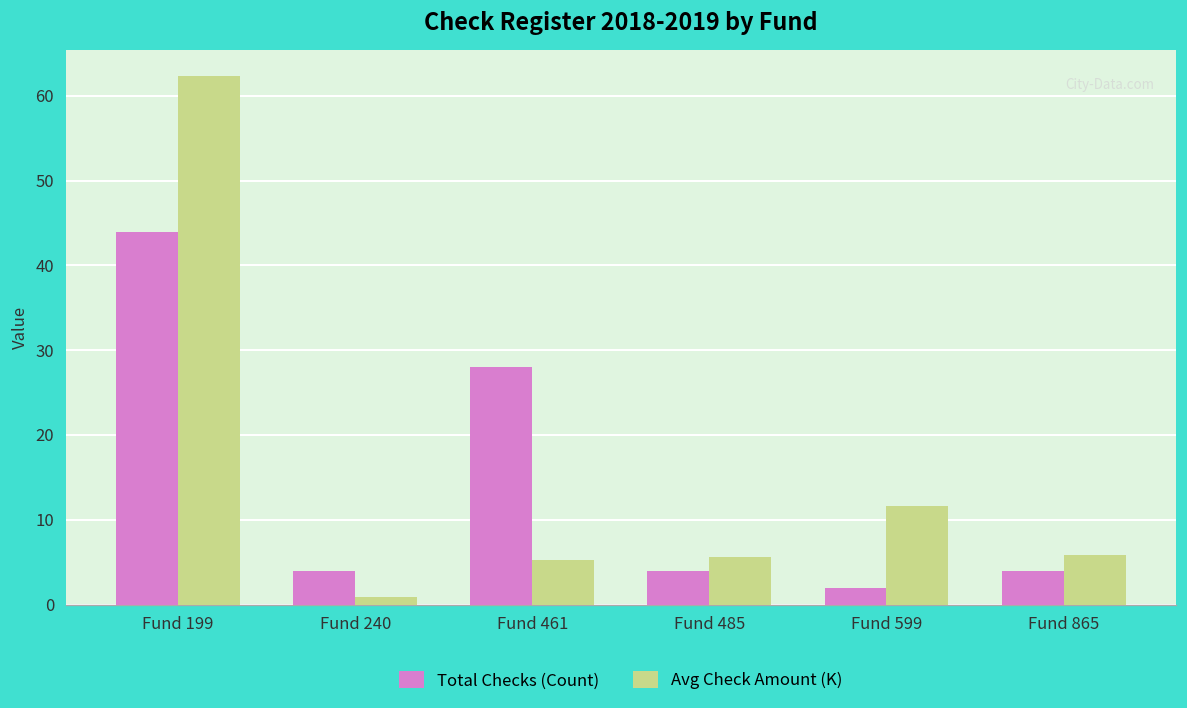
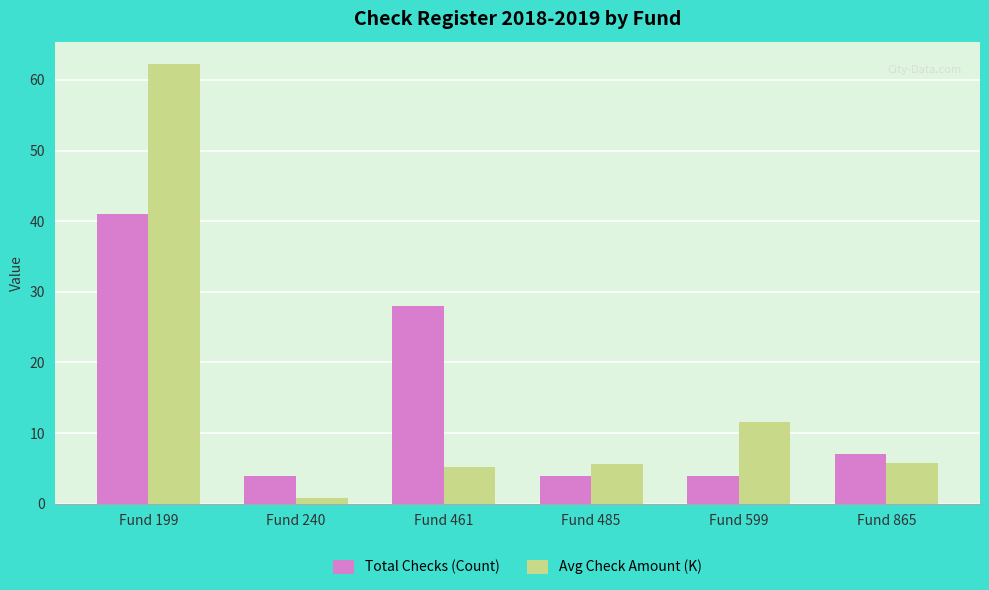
Total Checks (Count), Fund 199: 44 -> 41
Total Checks (Count), Fund 599: 2 -> 4
Total Checks (Count), Fund 865: 4 -> 7
